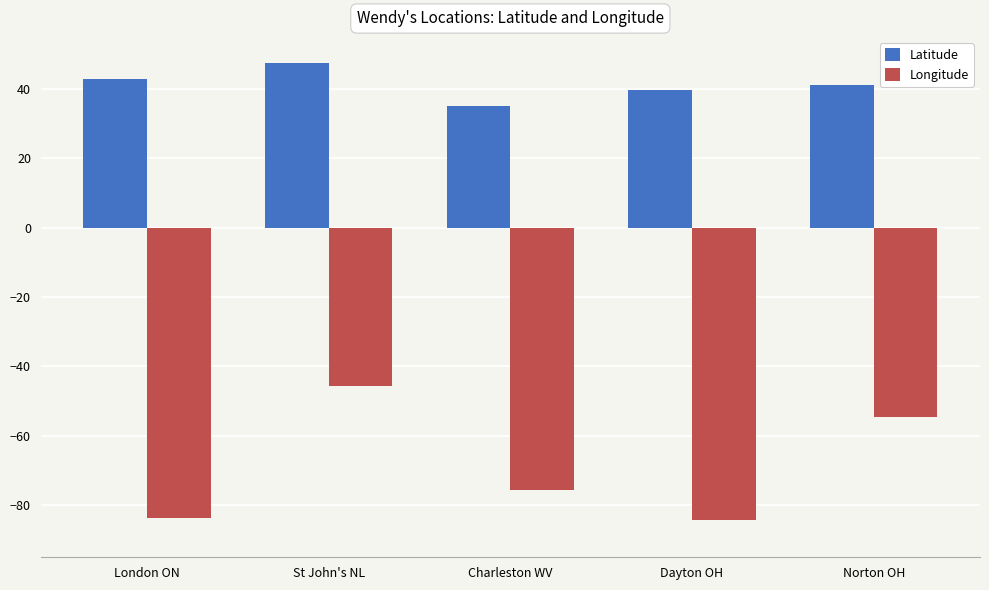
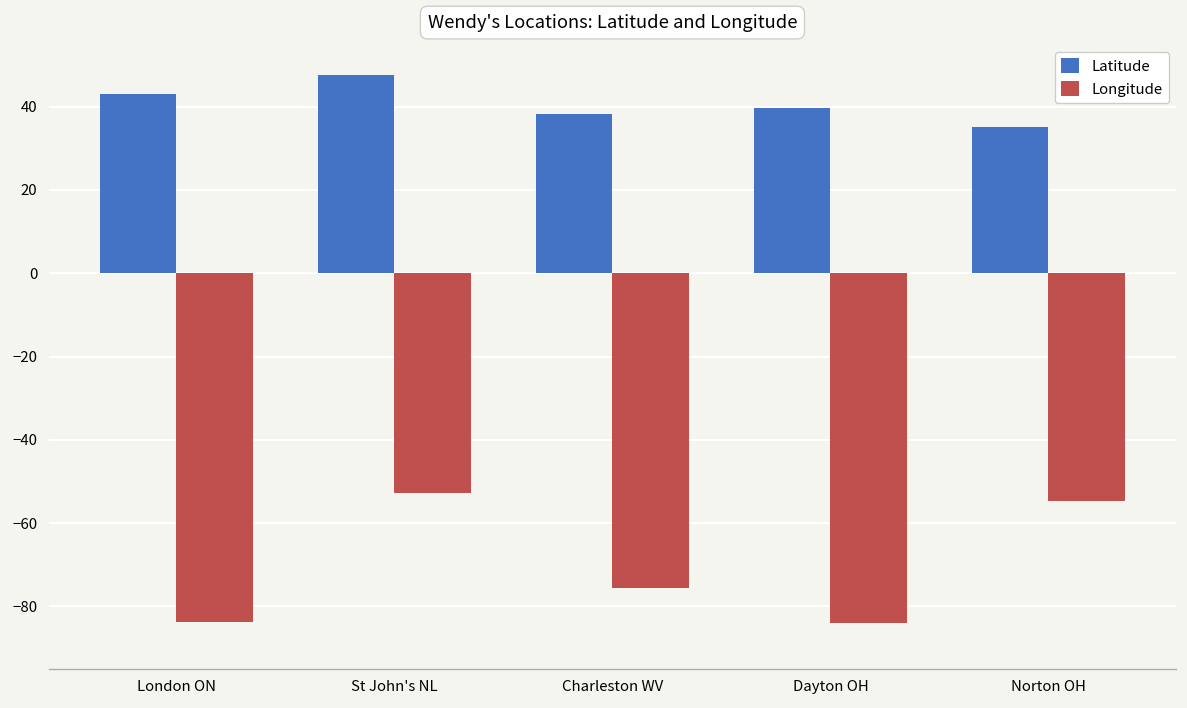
Longitude, St John's NL: -46 -> -53
Latitude, Charleston WV: 35 -> 38
Latitude, Norton OH: 41 -> 35
